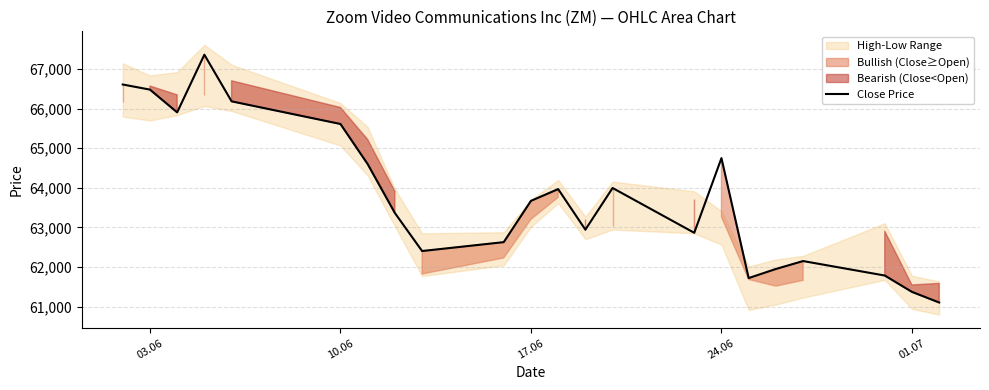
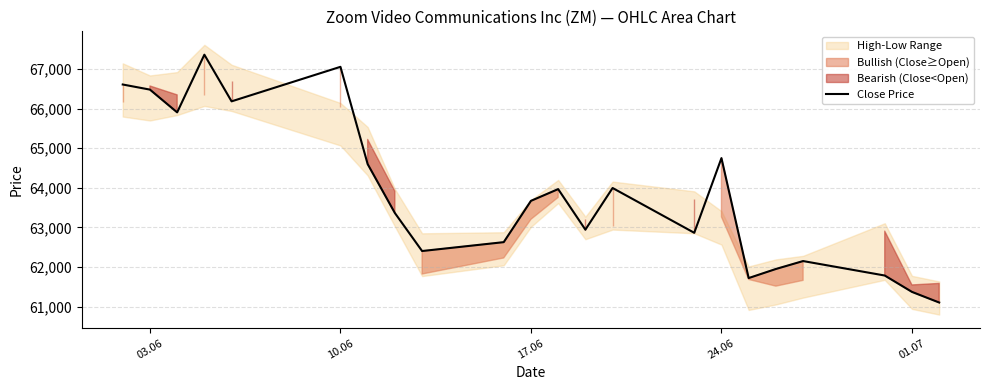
Close Price, 10.06: 65,600 -> 67,100
